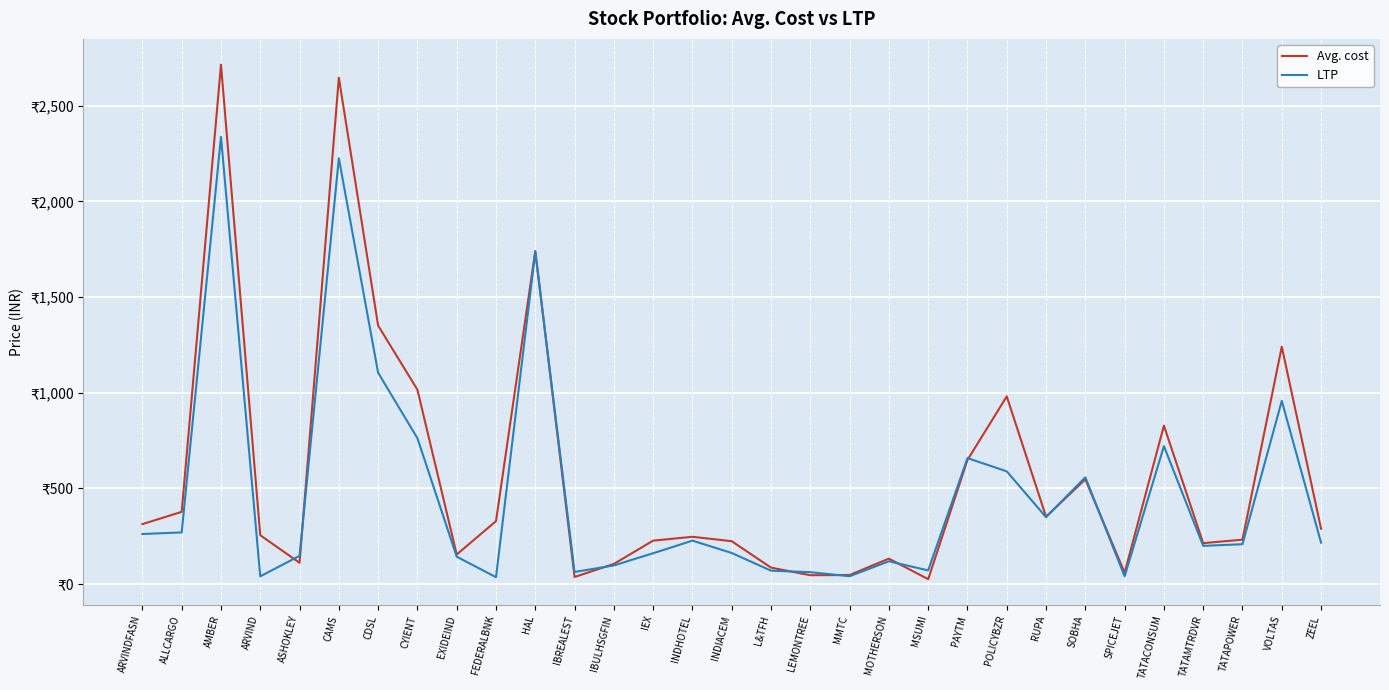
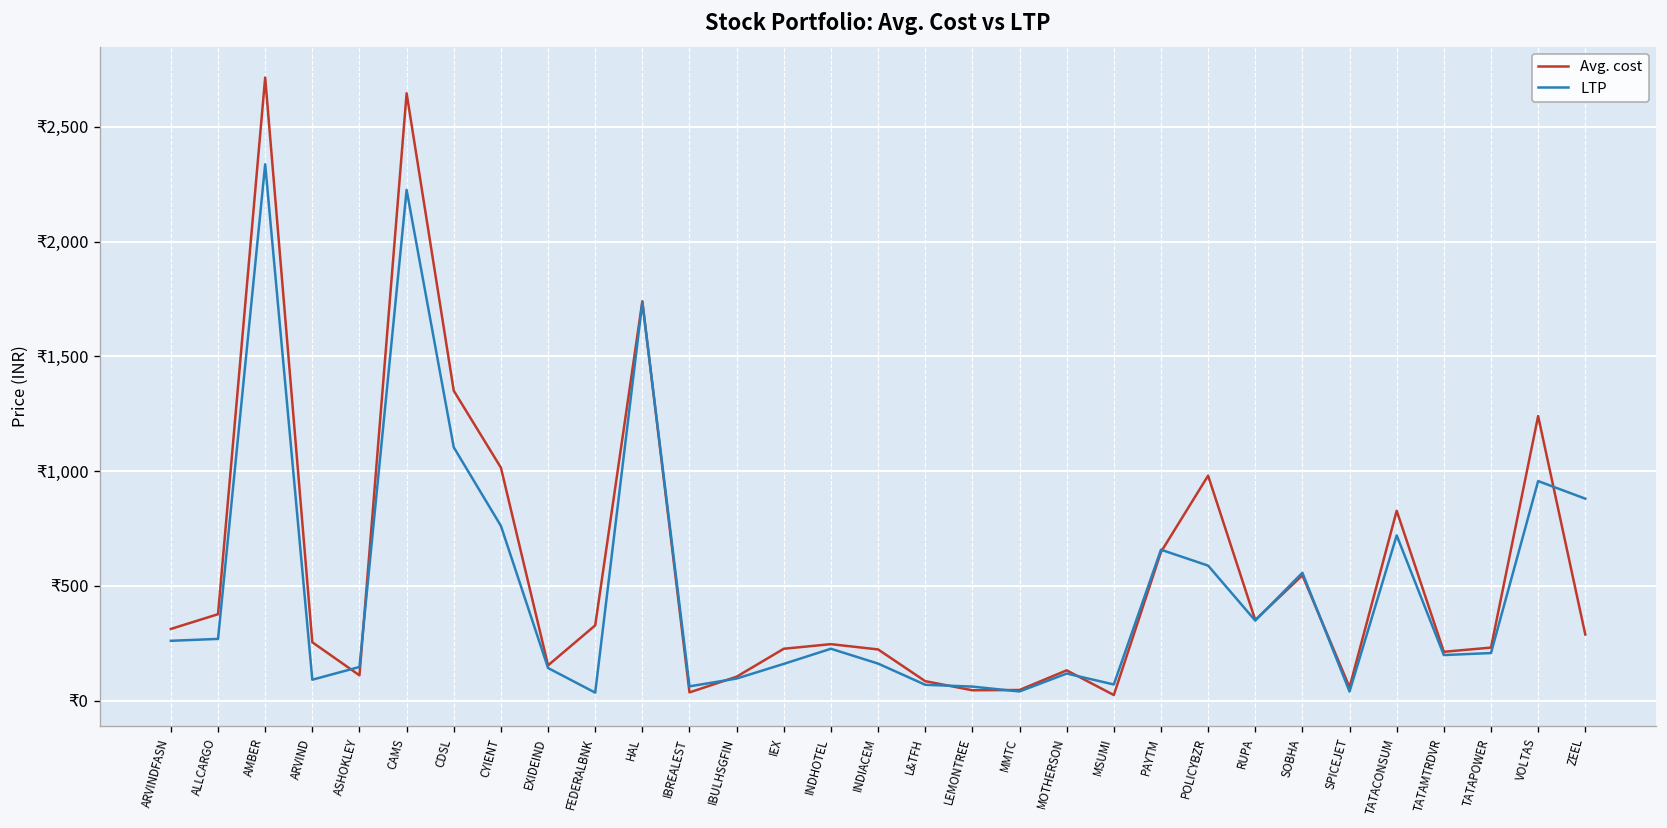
LTP, ARVIND: ₹40 -> ₹90
LTP, ZEEL: ₹220 -> ₹880
